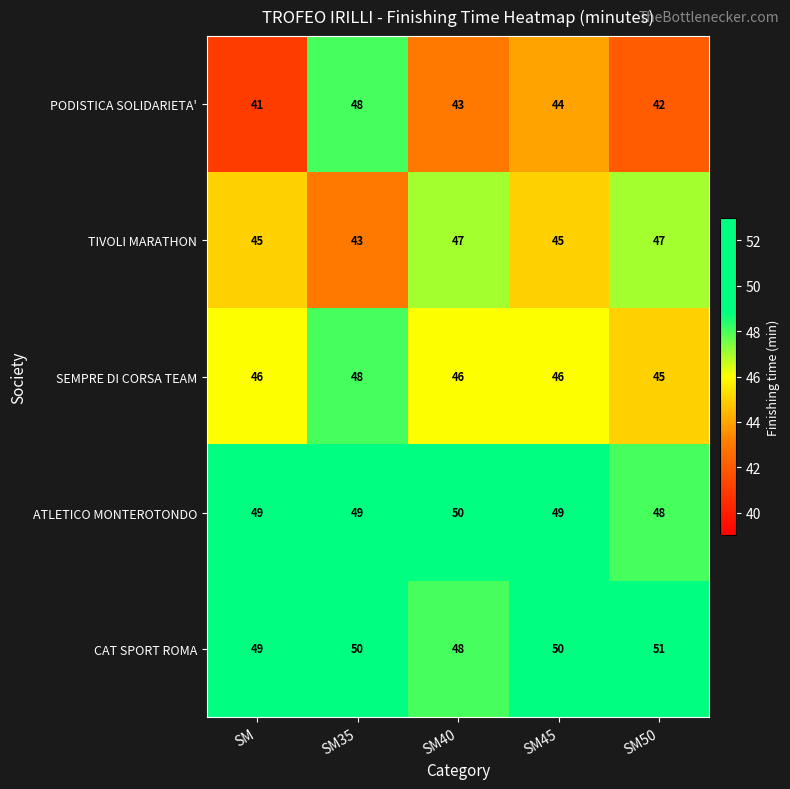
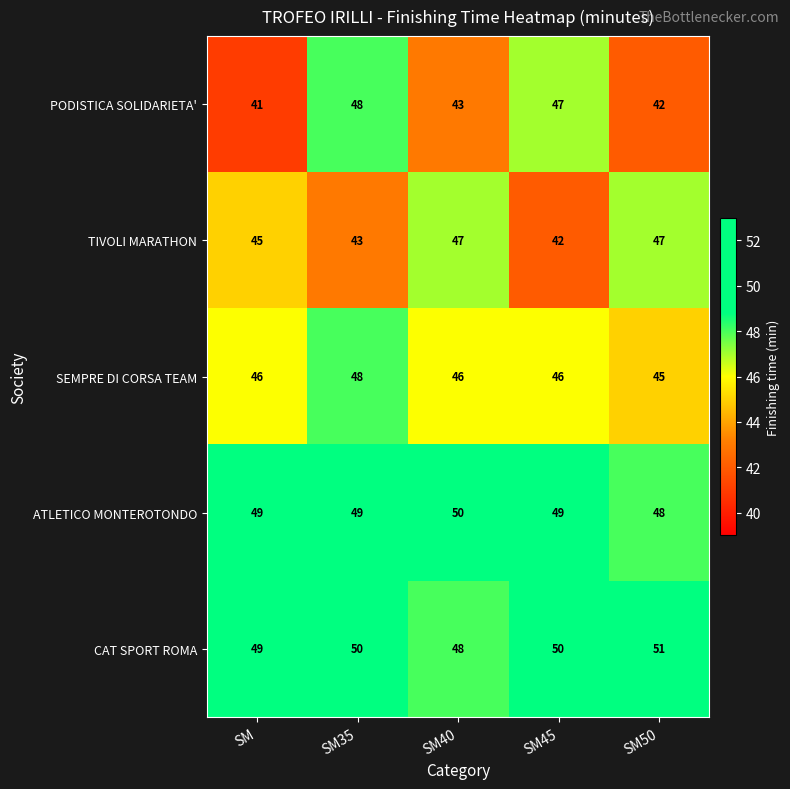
PODISTICA SOLIDARIETA', SM45: 44 -> 47
TIVOLI MARATHON, SM45: 45 -> 42
